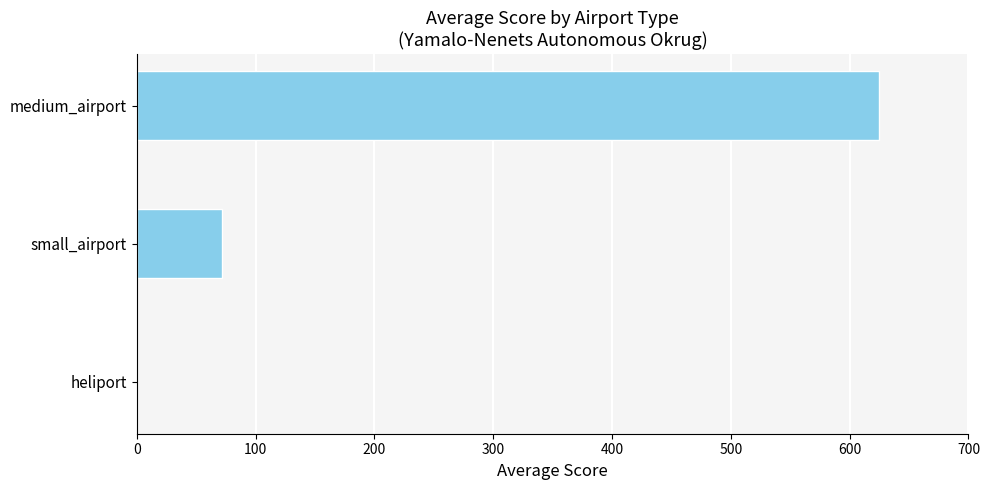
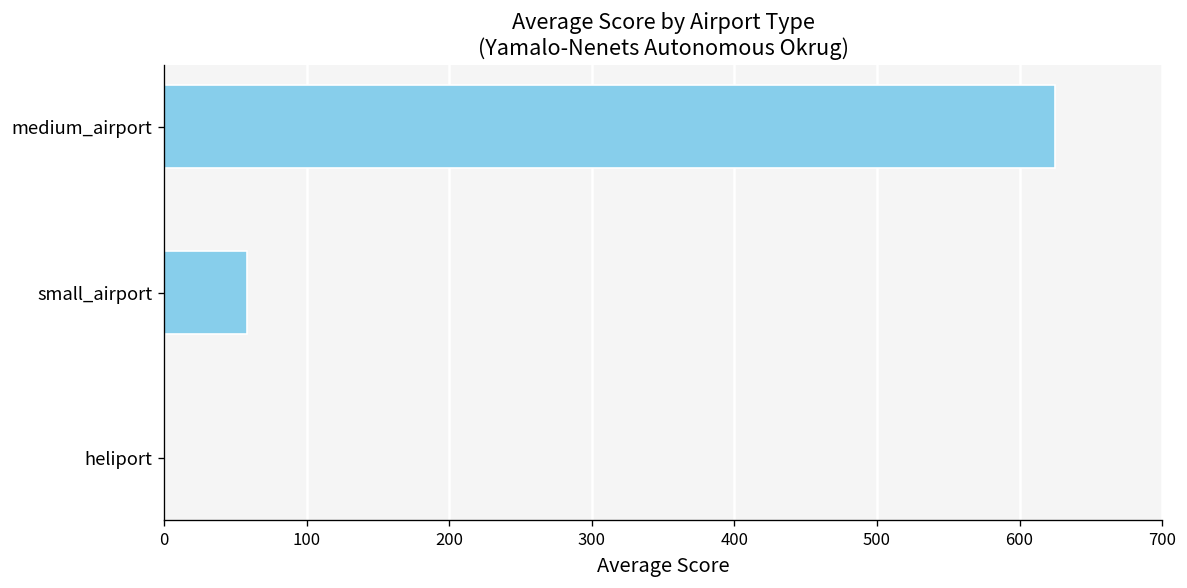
small_airport: 72 -> 58
